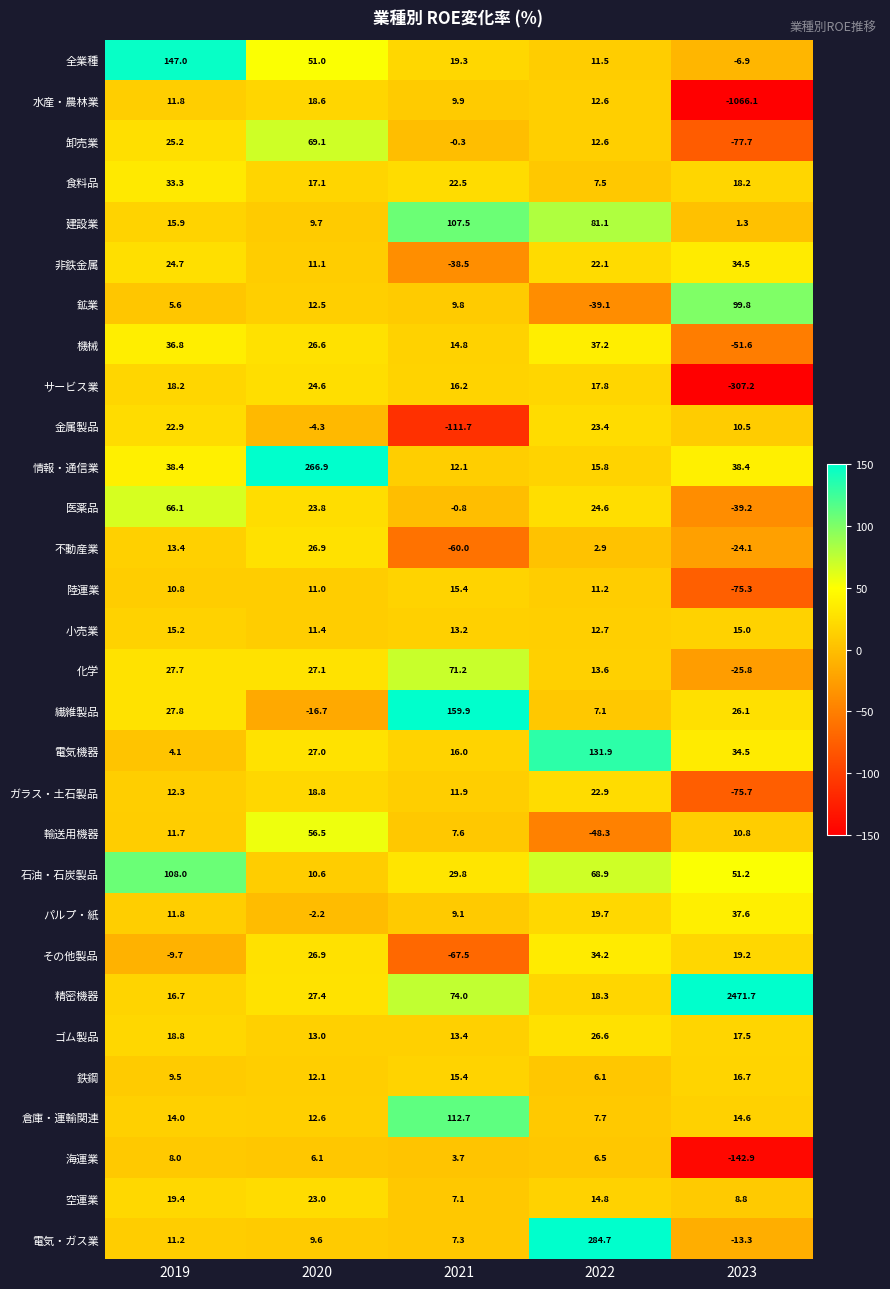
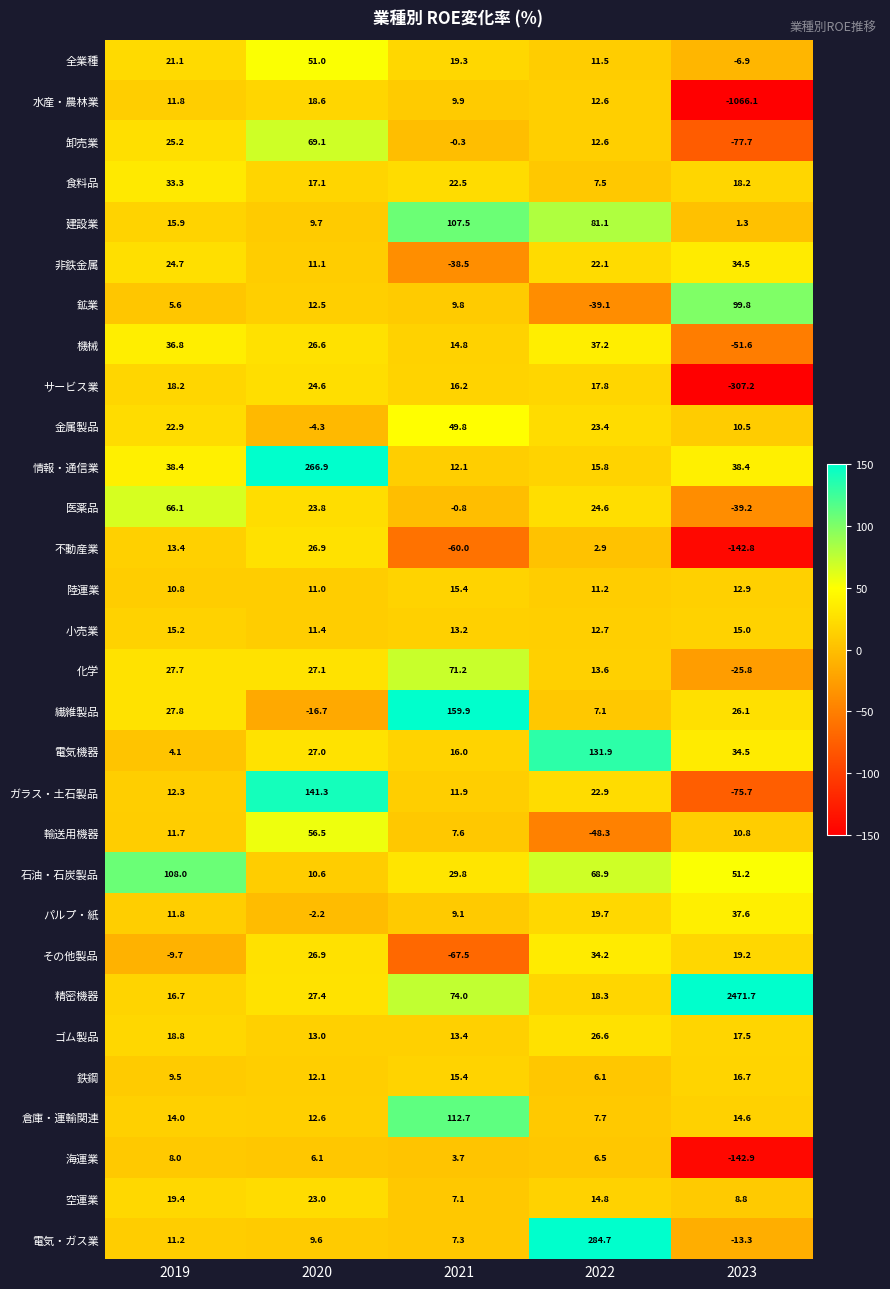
全業種, 2019: 147.0 -> 21.1
金属製品, 2021: -111.7 -> 49.8
不動産業, 2023: -24.1 -> -142.8
陸運業, 2023: -75.3 -> 12.9
ガラス・土石製品, 2020: 18.8 -> 141.3
